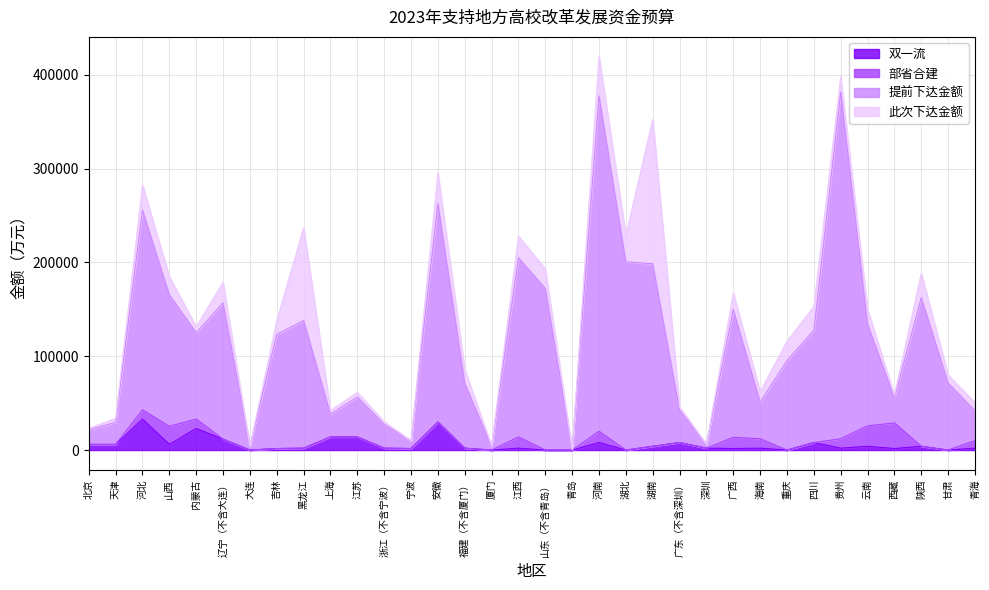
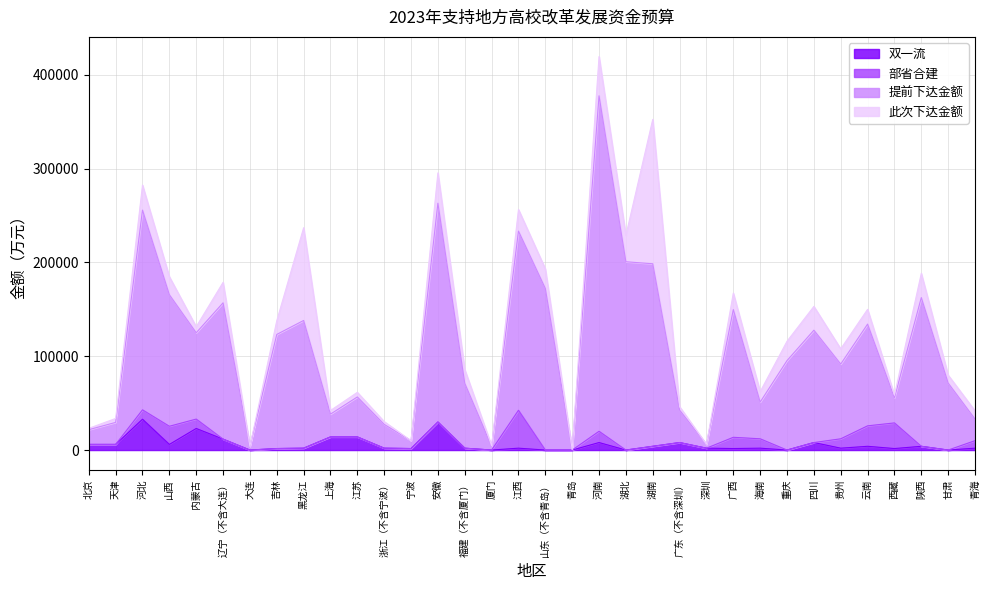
部省合建, 江西: 10000 -> 40000
提前下达金额, 贵州: 370000 -> 80000
提前下达金额, 青海: 30000 -> 20000
